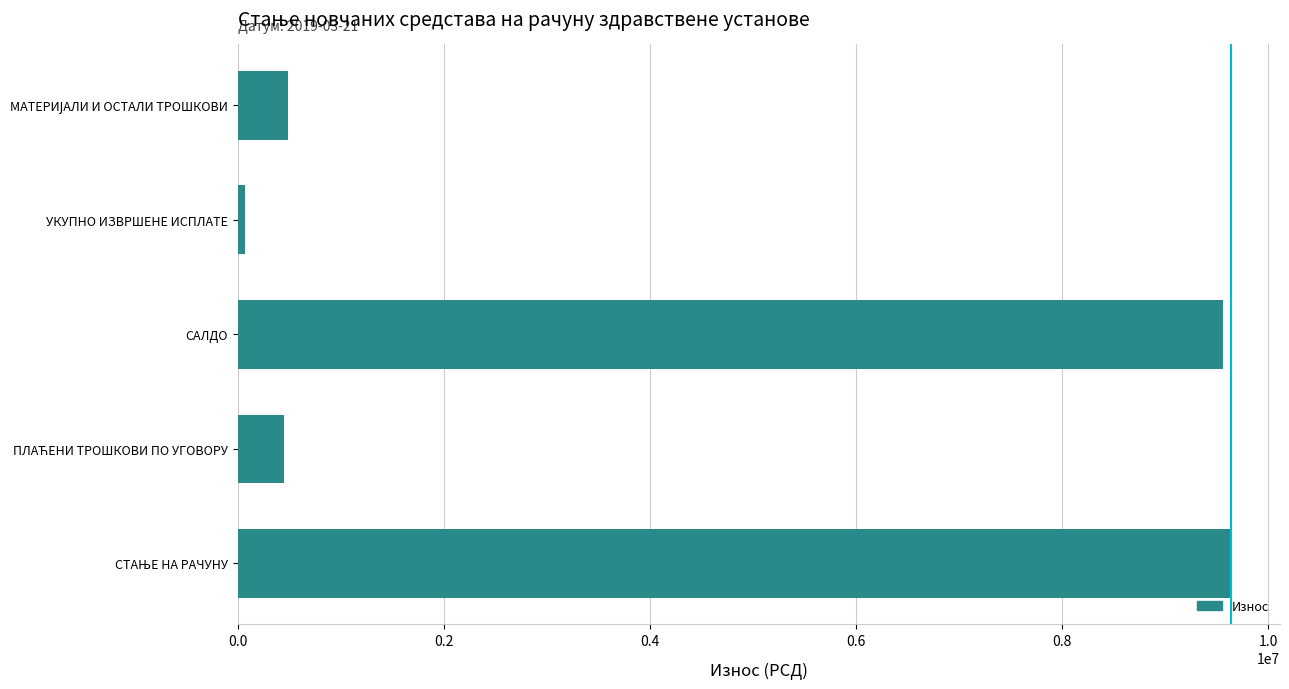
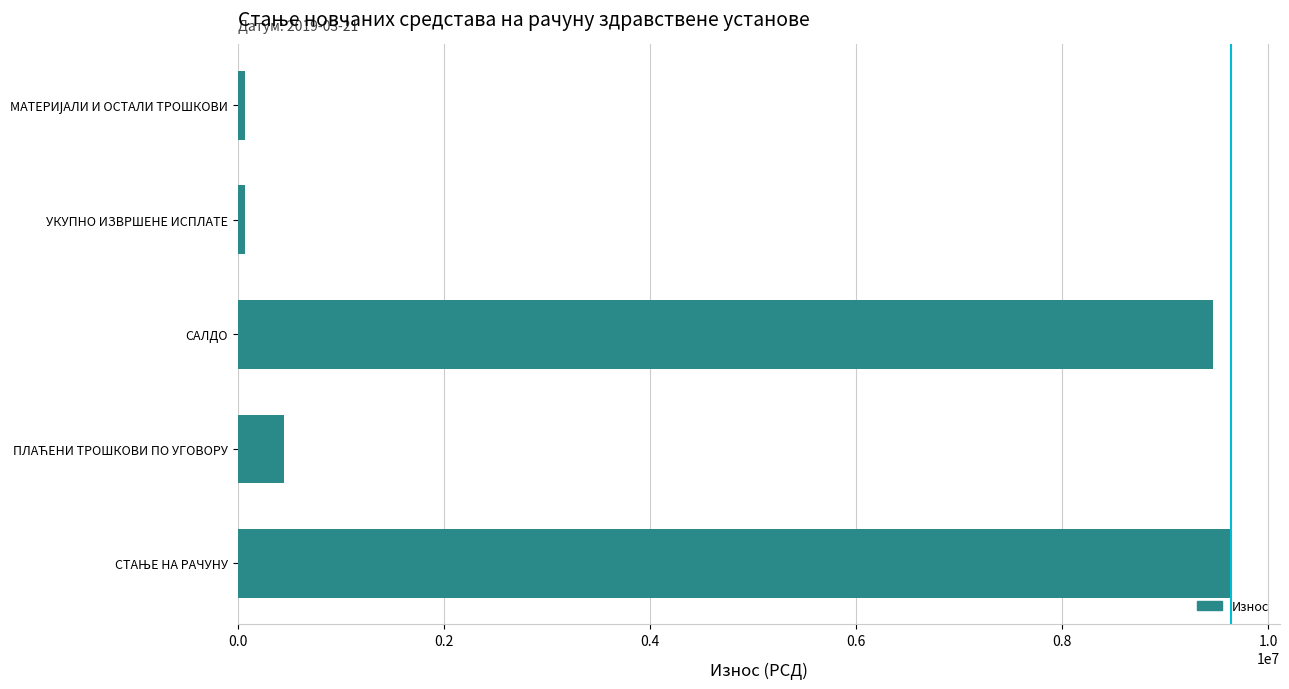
МАТЕРИЈАЛИ И ОСТАЛИ ТРОШКОВИ: 490000 -> 70000
САЛДО: 9560000 -> 9460000
